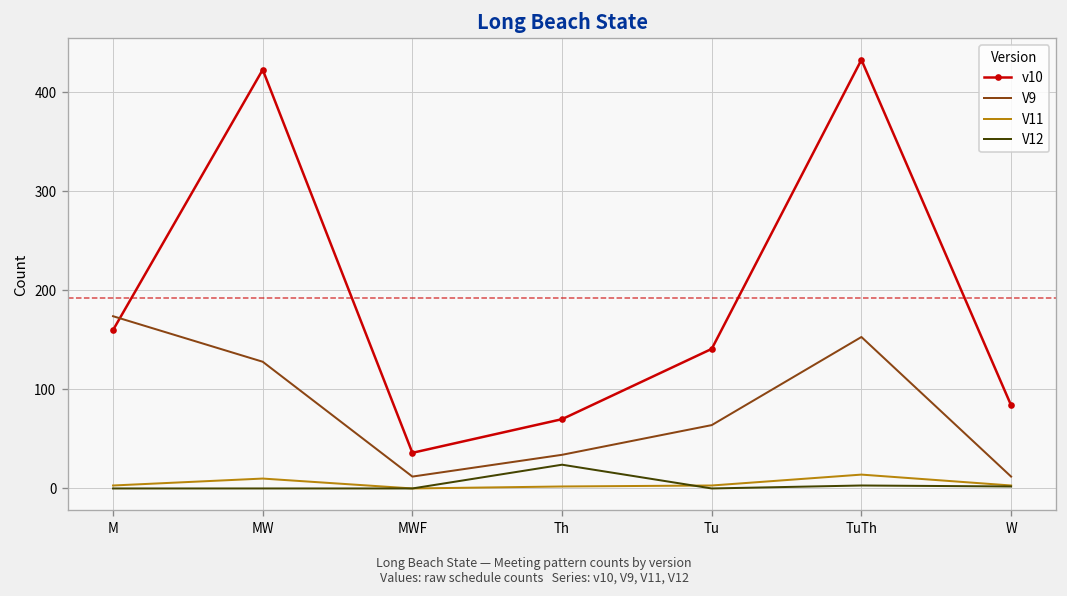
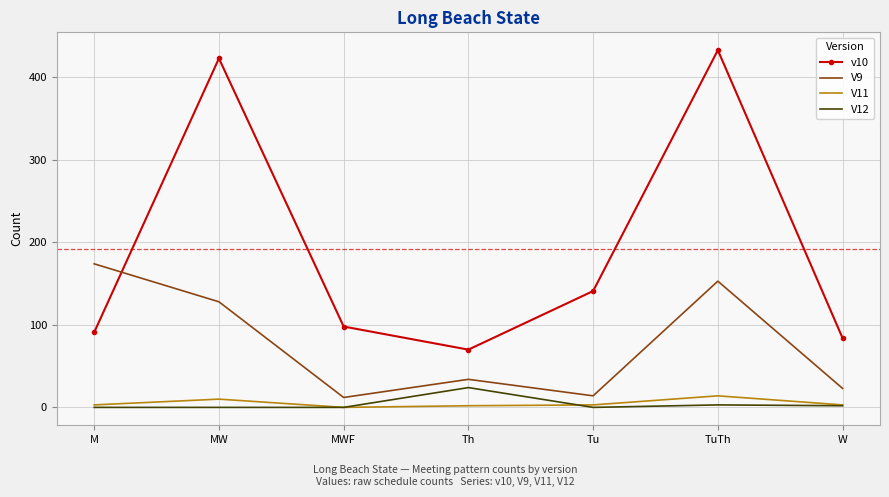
v10, M: 160 -> 90
v10, MWF: 40 -> 100
V9, Tu: 60 -> 10
V9, W: 10 -> 20
